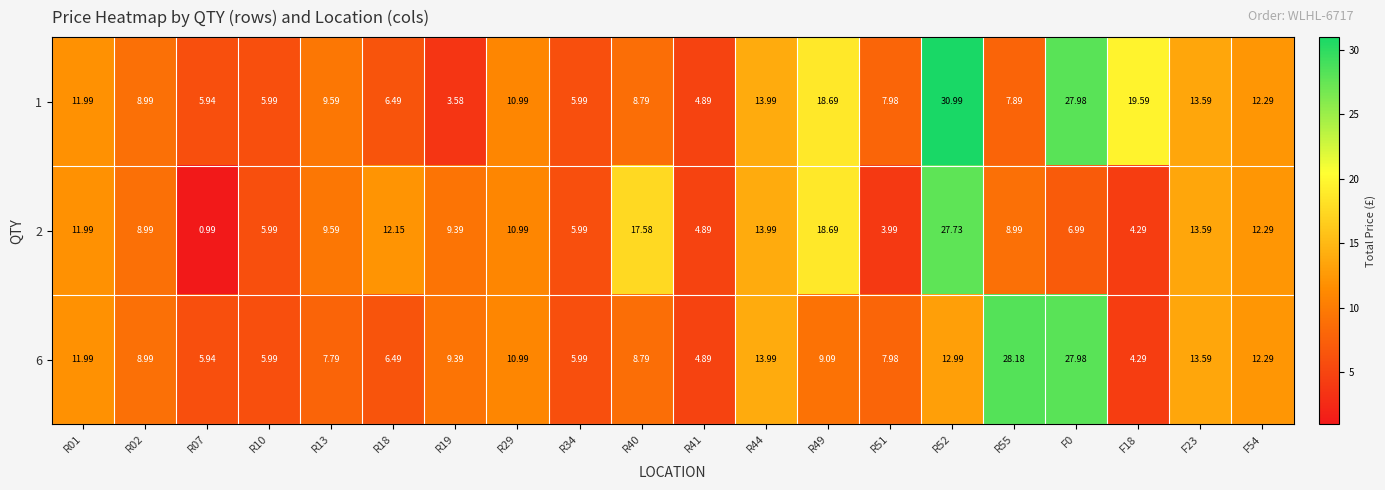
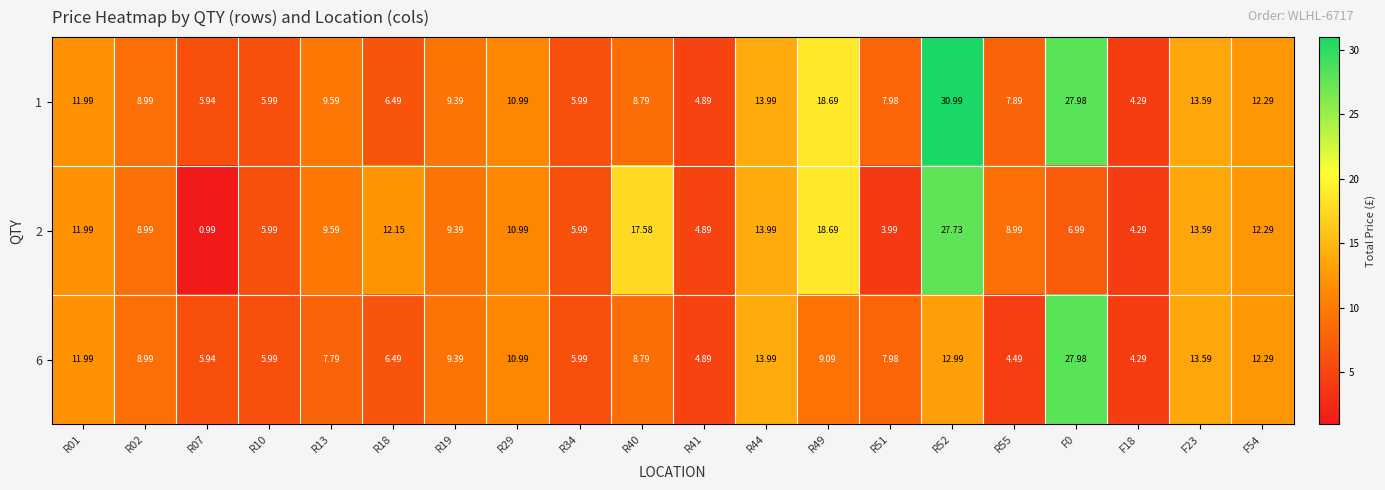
1, R19: 3.58 -> 9.39
1, F18: 19.59 -> 4.29
6, R55: 28.18 -> 4.49
